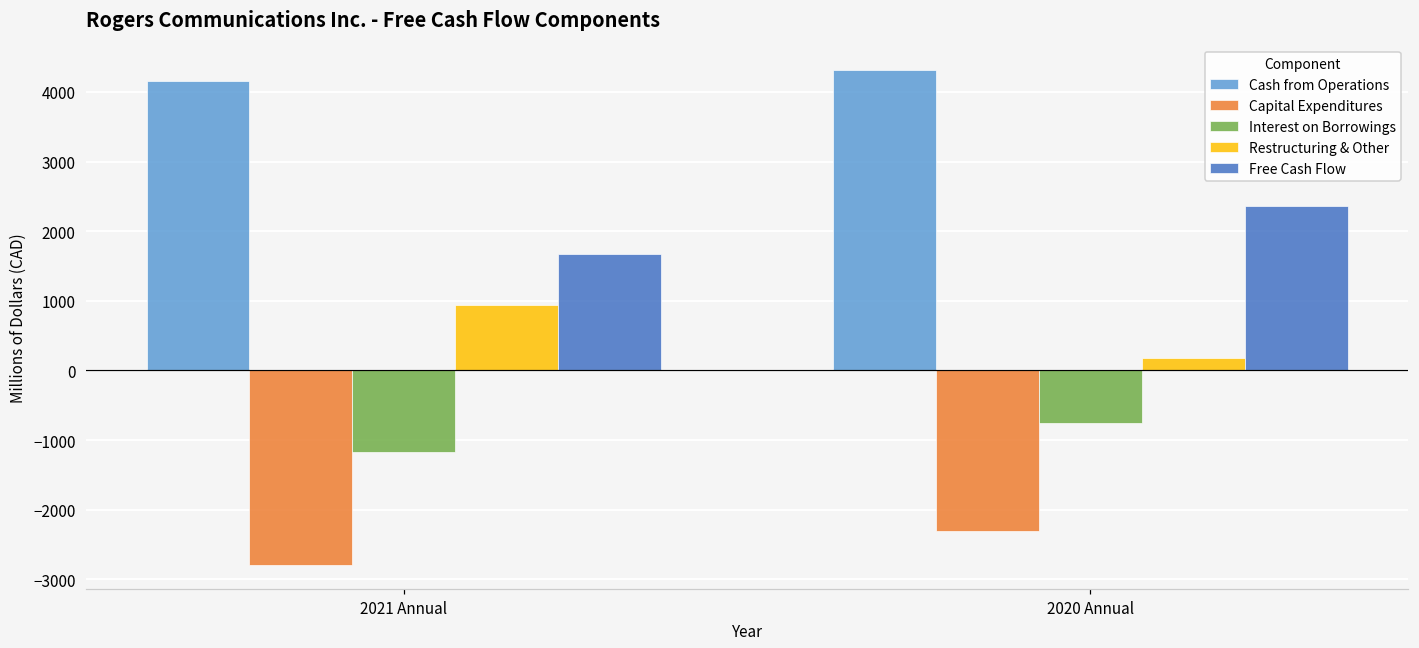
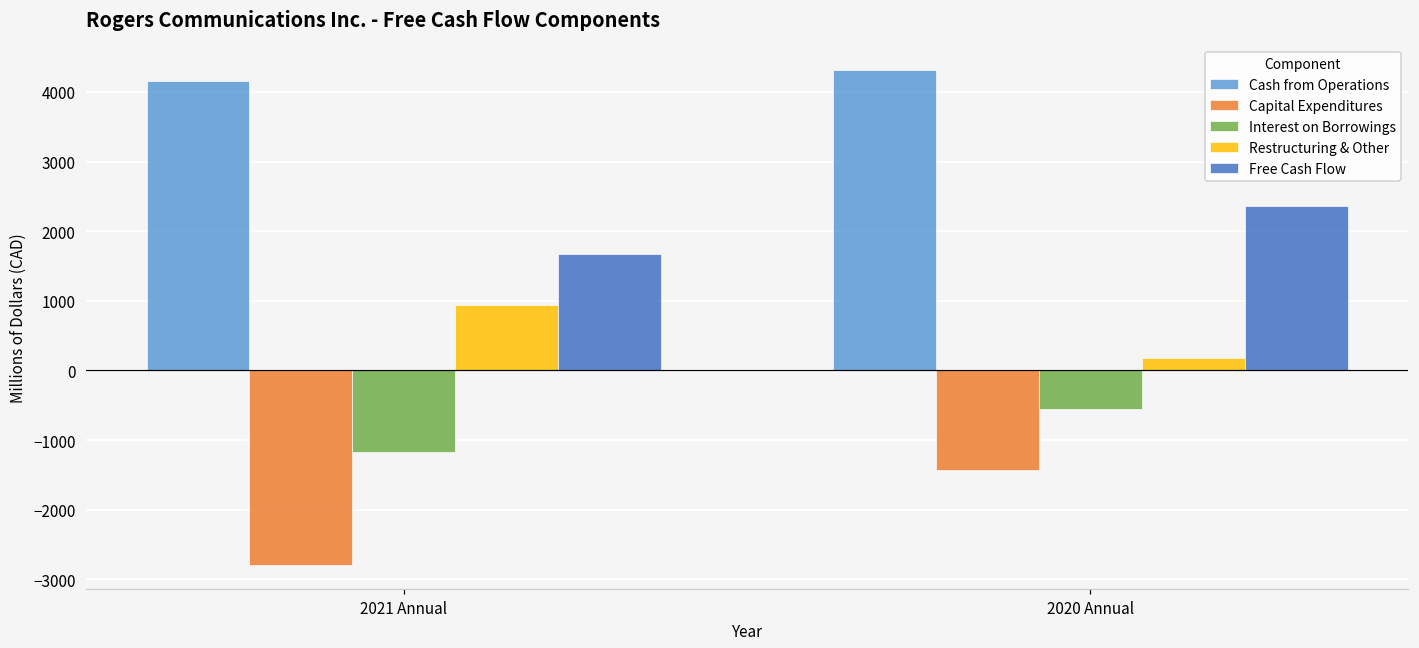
Capital Expenditures, 2020 Annual: -2300 -> -1400
Interest on Borrowings, 2020 Annual: -800 -> -600
